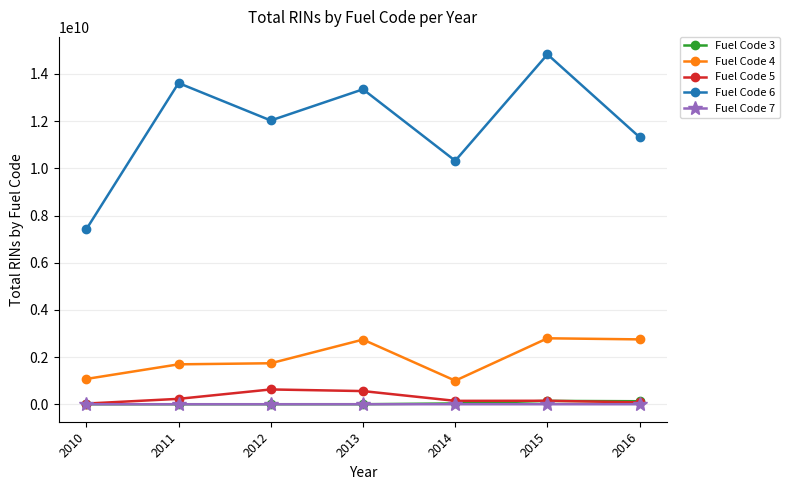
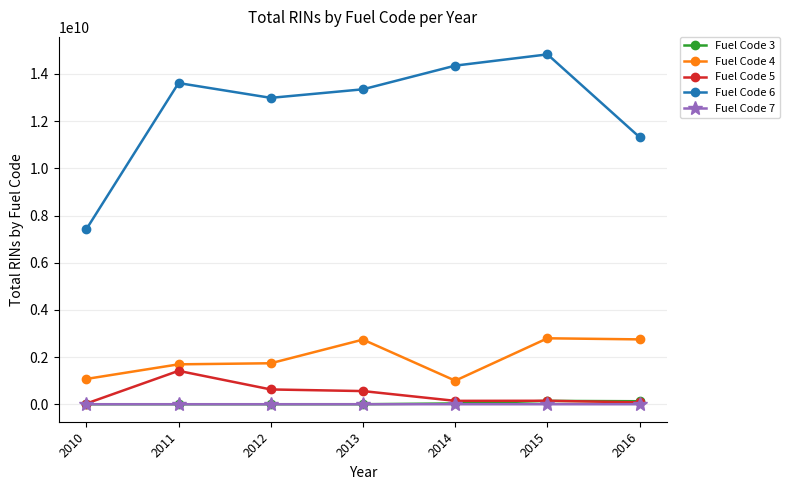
Fuel Code 5, 2011: 200000000 -> 1400000000
Fuel Code 6, 2012: 12000000000 -> 13000000000
Fuel Code 6, 2014: 10300000000 -> 14400000000
